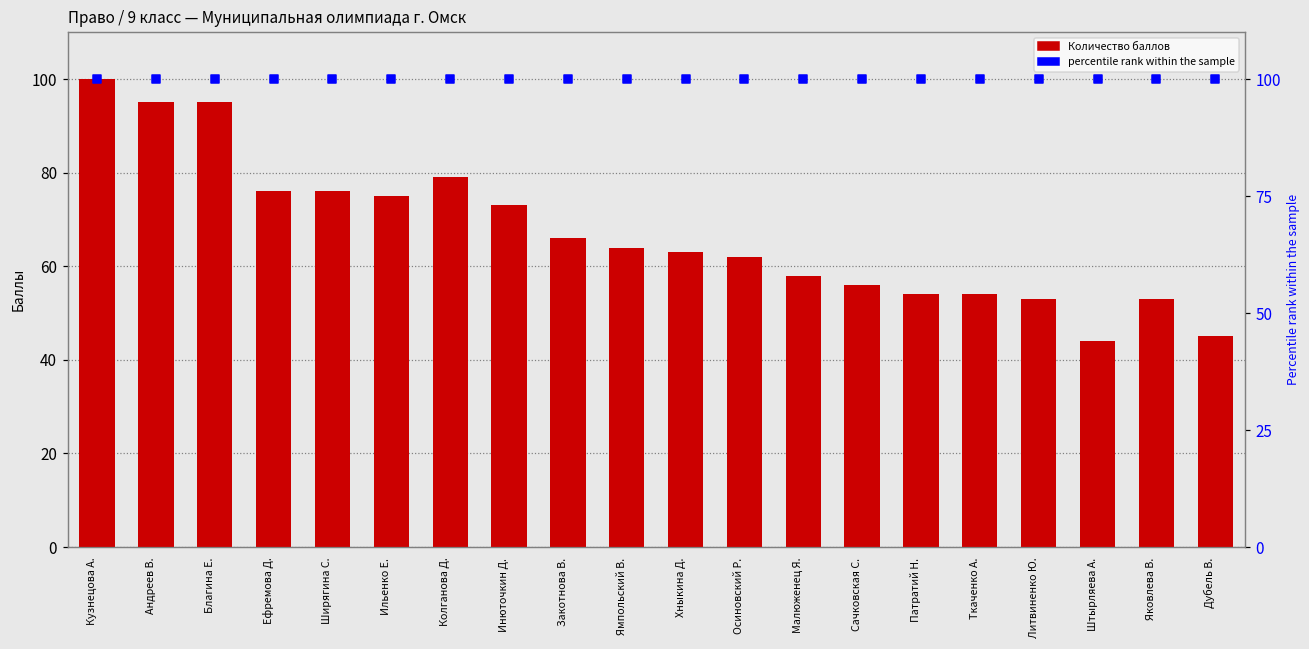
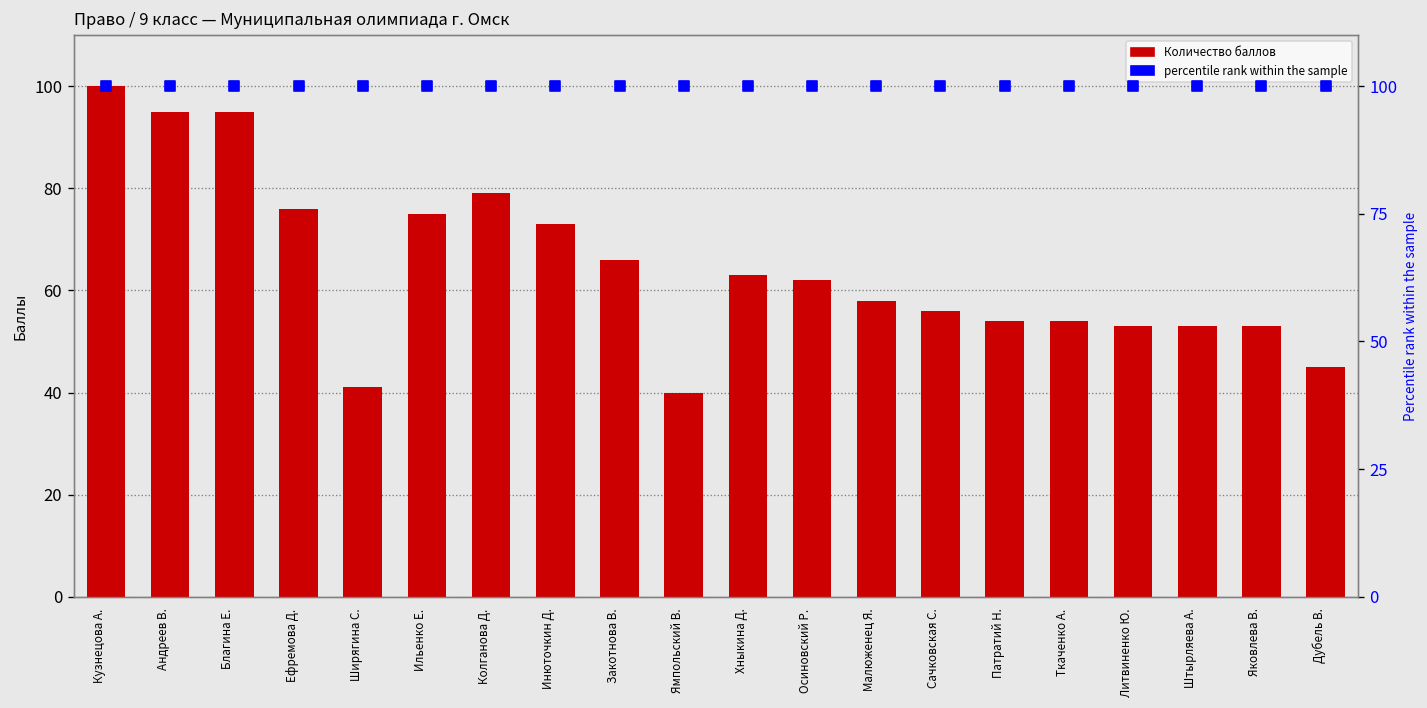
Количество баллов, Ширягина С.: 76 -> 41
Количество баллов, Ямпольский В.: 64 -> 40
Количество баллов, Штырляева А.: 44 -> 53
